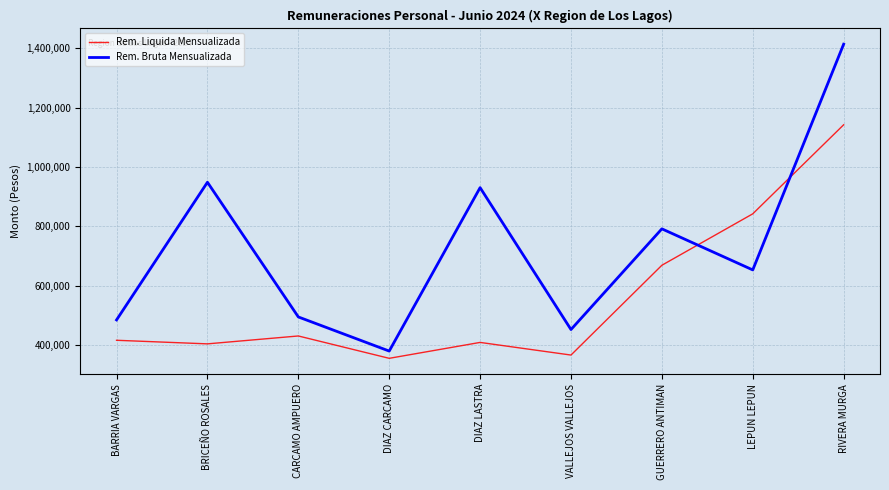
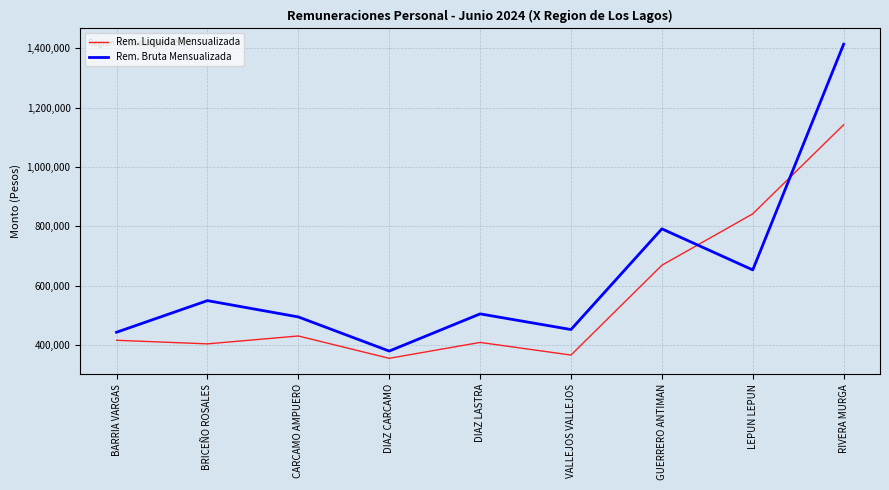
Rem. Bruta Mensualizada, BARRIA VARGAS: 490,000 -> 440,000
Rem. Bruta Mensualizada, BRICEÑO ROSALES: 950,000 -> 550,000
Rem. Bruta Mensualizada, DIAZ LASTRA: 930,000 -> 510,000
